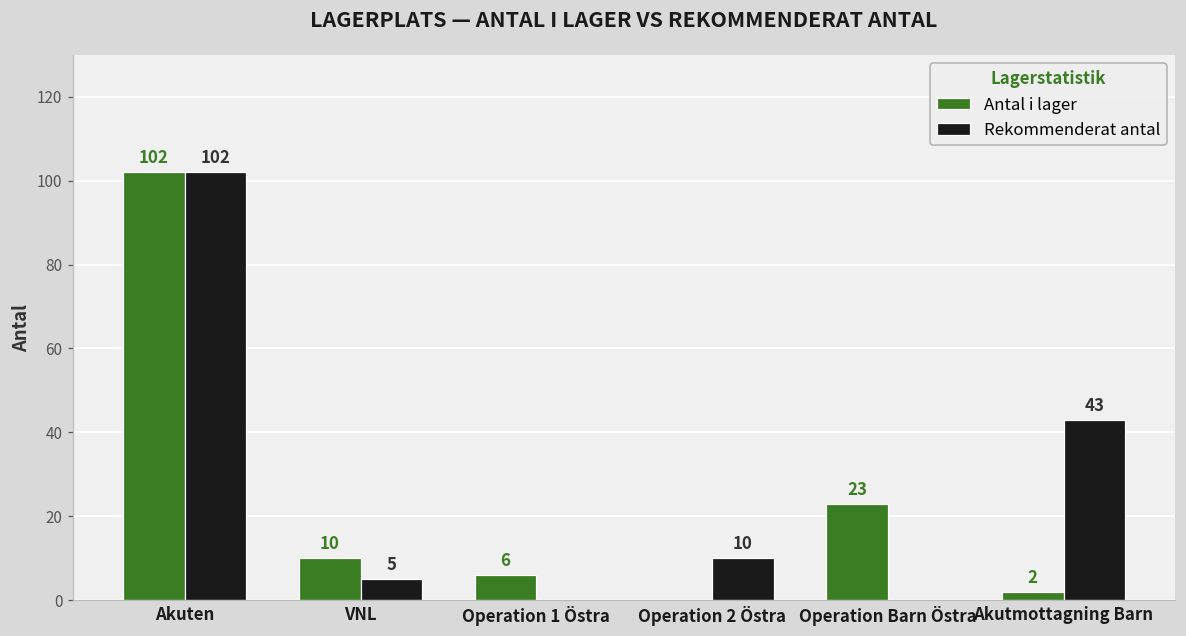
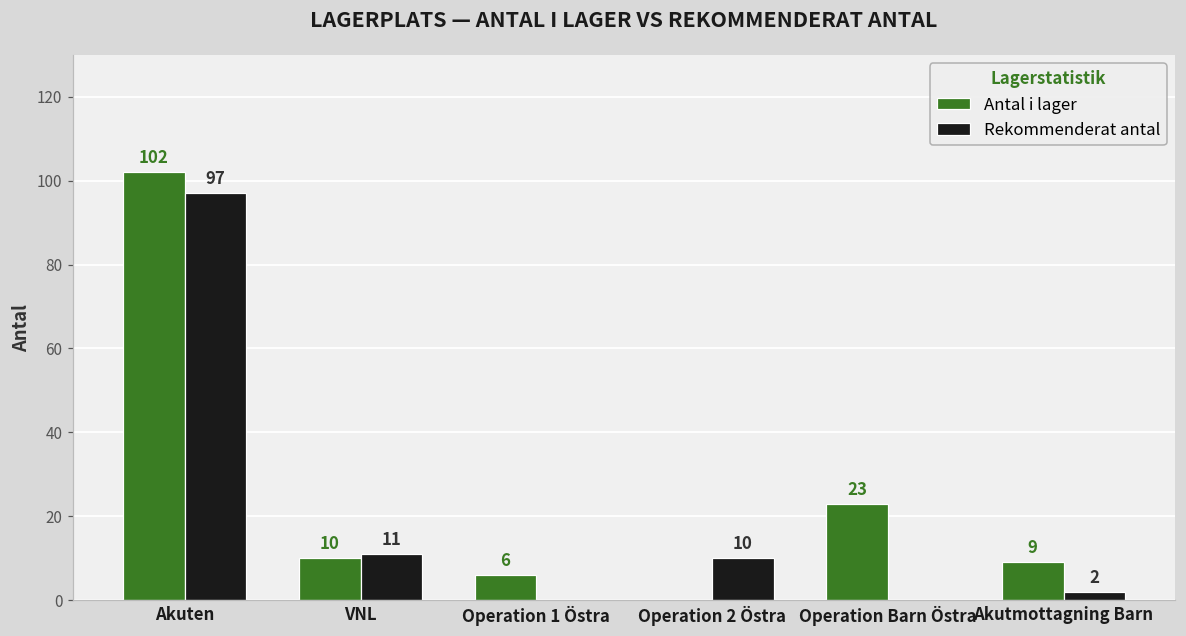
Rekommenderat antal, Akuten: 102 -> 97
Rekommenderat antal, VNL: 5 -> 11
Antal i lager, Akutmottagning Barn: 2 -> 9
Rekommenderat antal, Akutmottagning Barn: 43 -> 2
